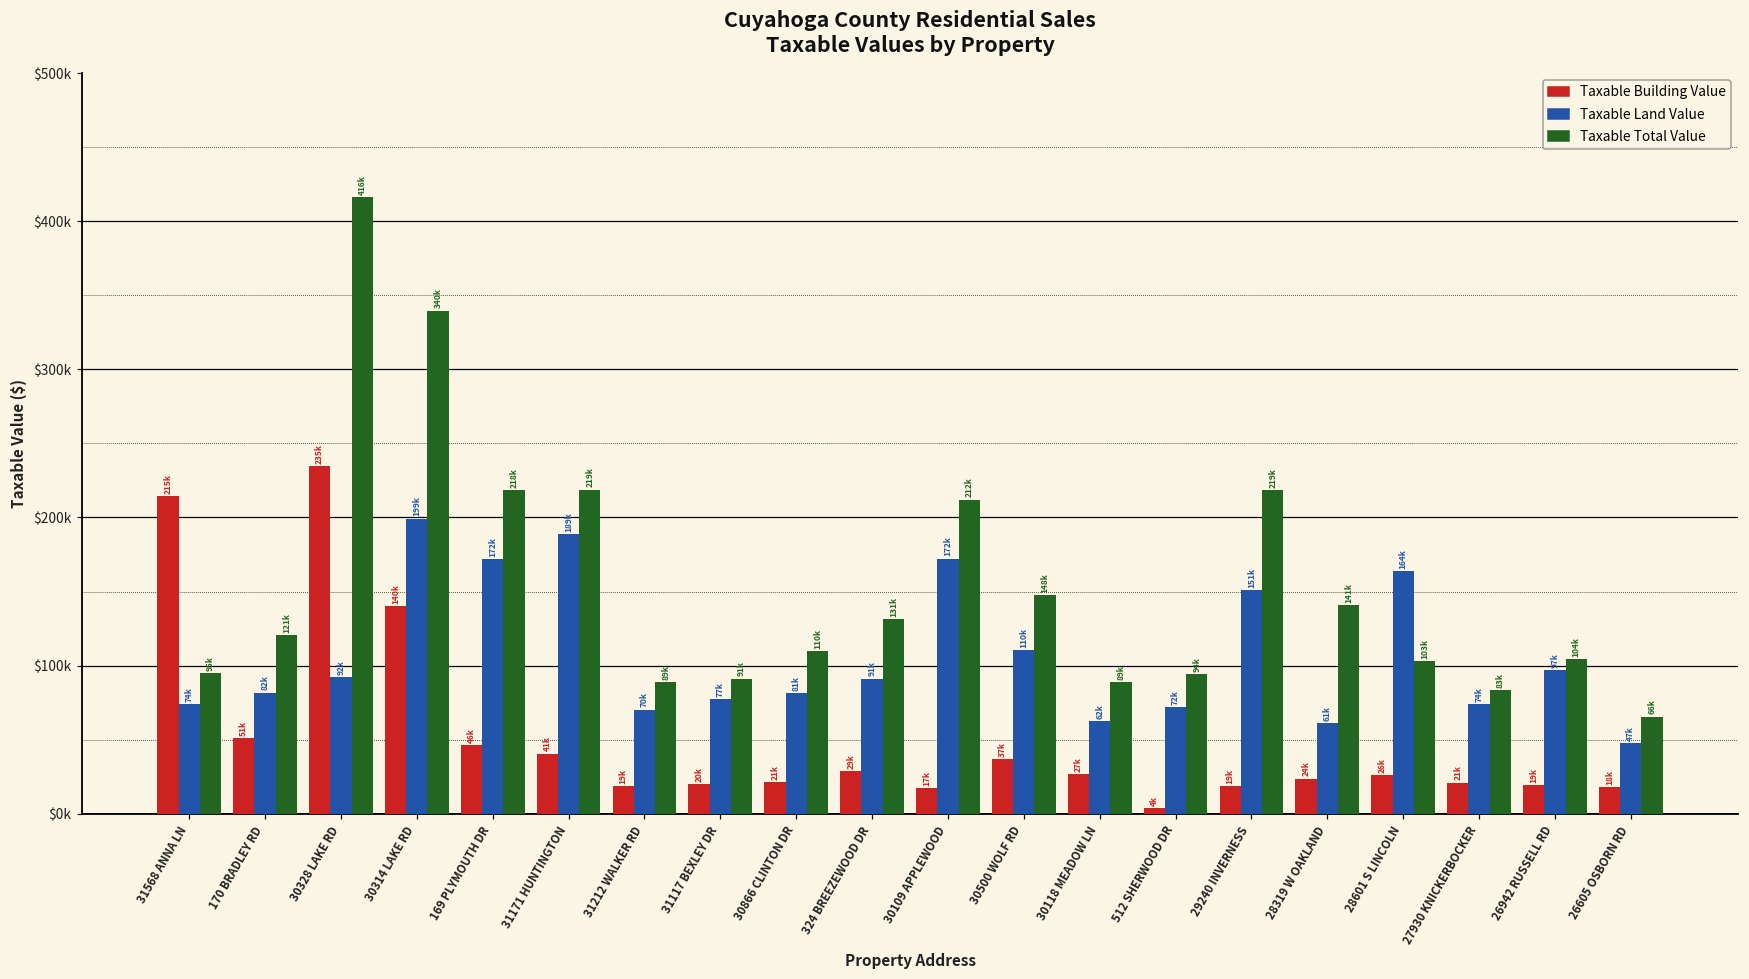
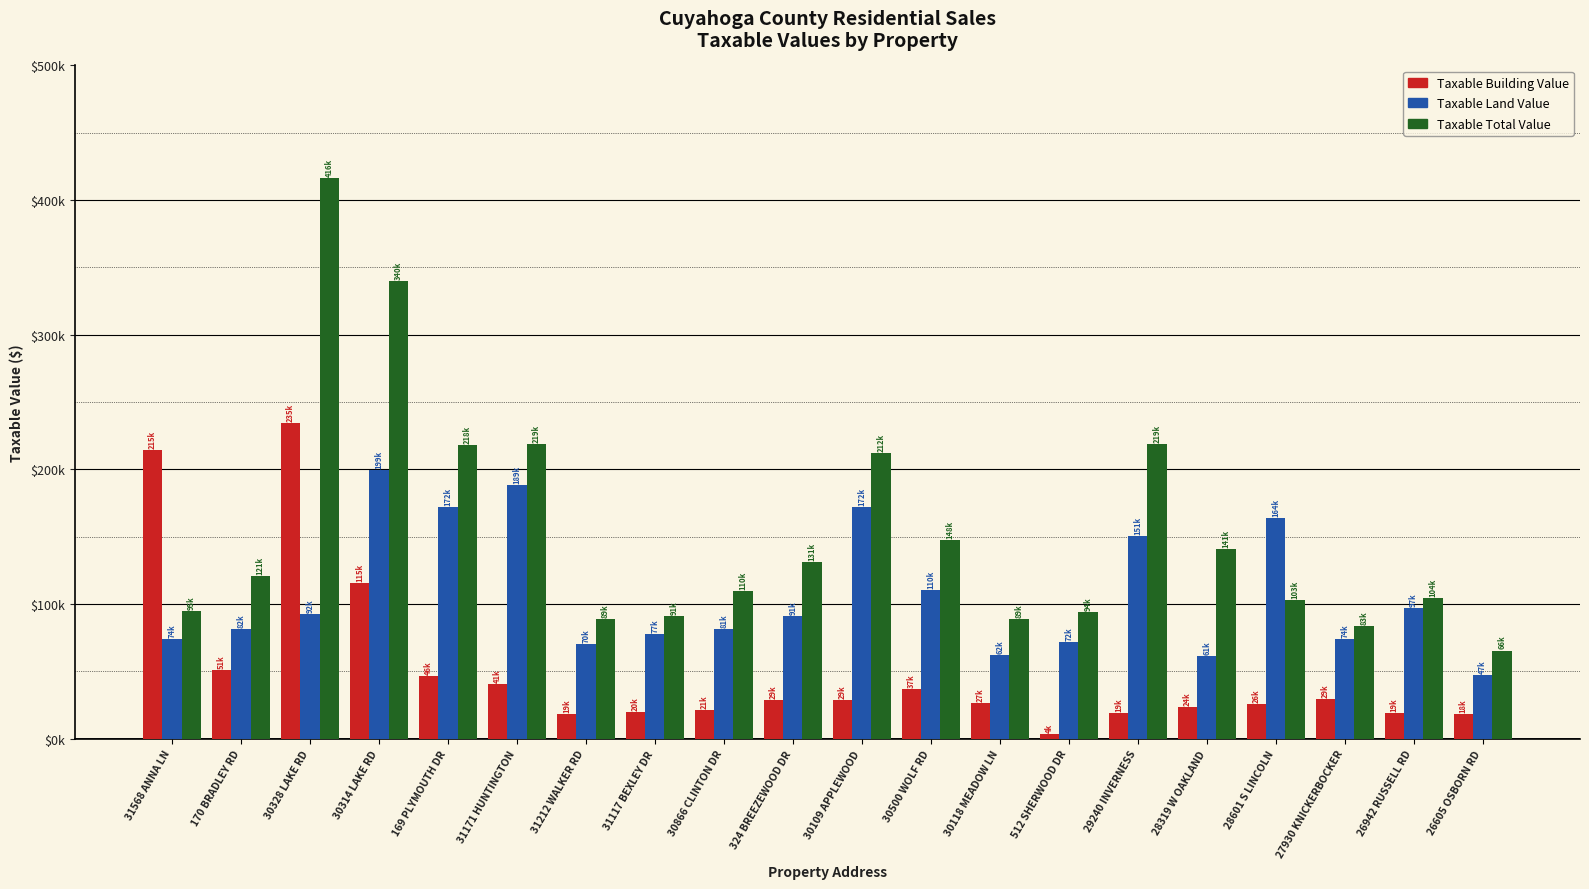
Taxable Building Value, 30314 LAKE RD: 140k -> 115k
Taxable Building Value, 30109 APPLEWOOD: 17k -> 29k
Taxable Building Value, 27930 KNICKERBOCKER: 21k -> 29k
